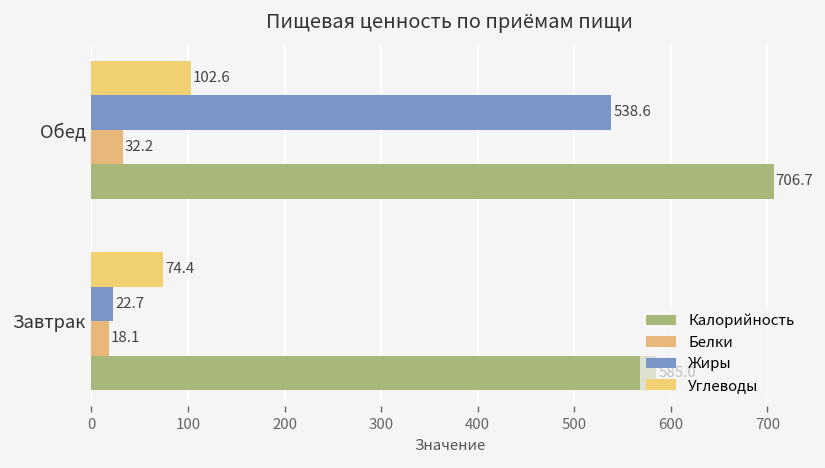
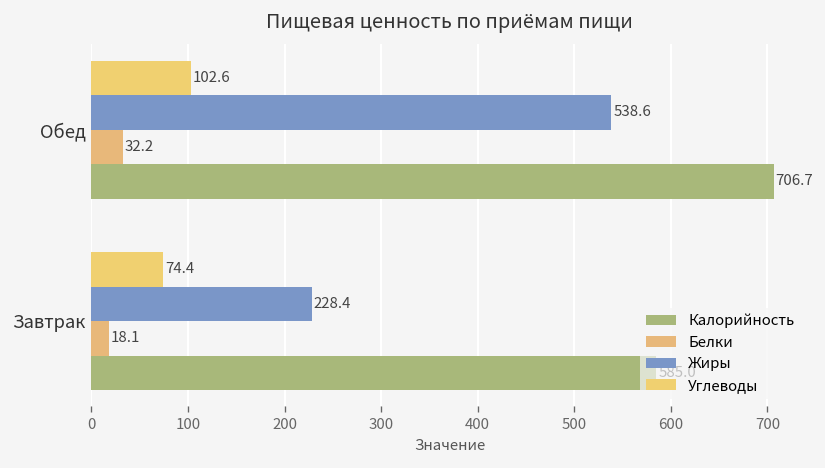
Жиры, Завтрак: 22.7 -> 228.4
